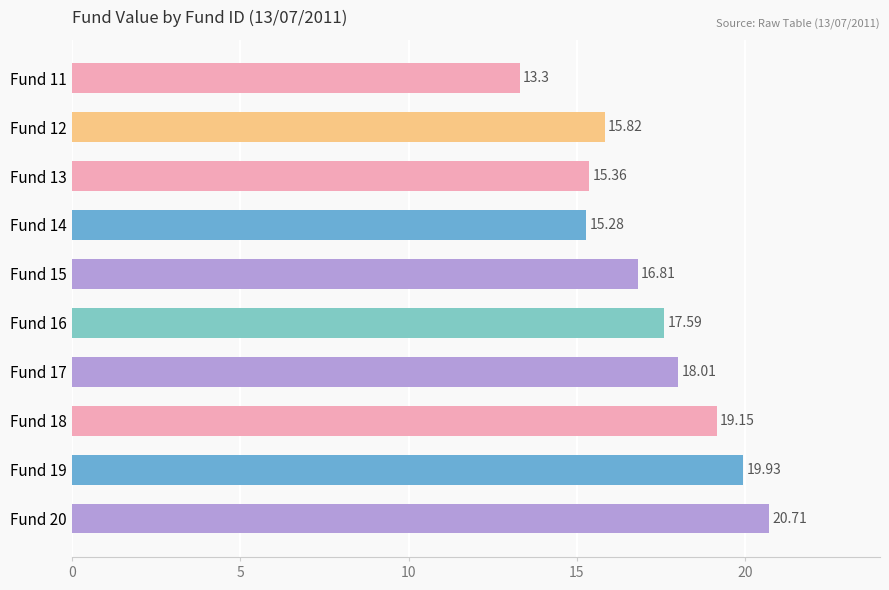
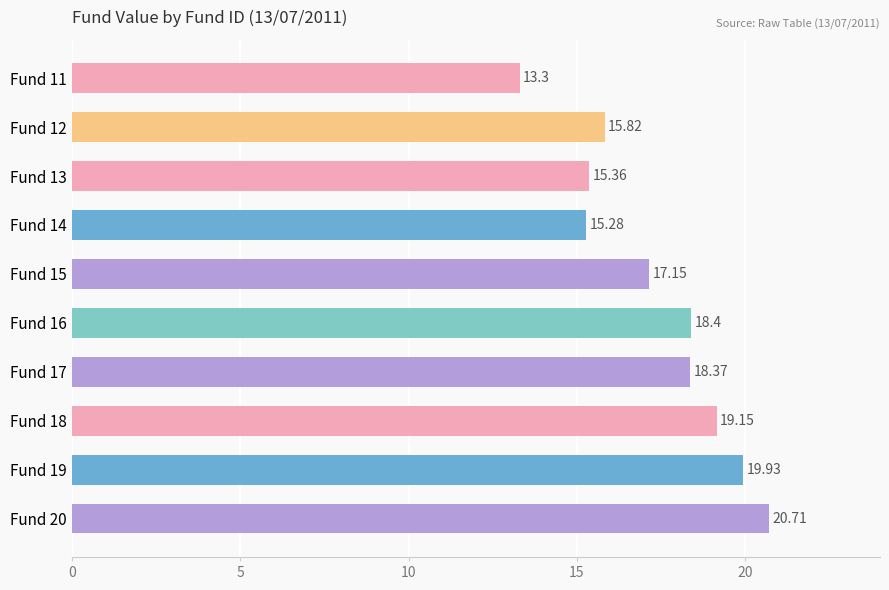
Fund 15: 16.81 -> 17.15
Fund 16: 17.59 -> 18.4
Fund 17: 18.01 -> 18.37
